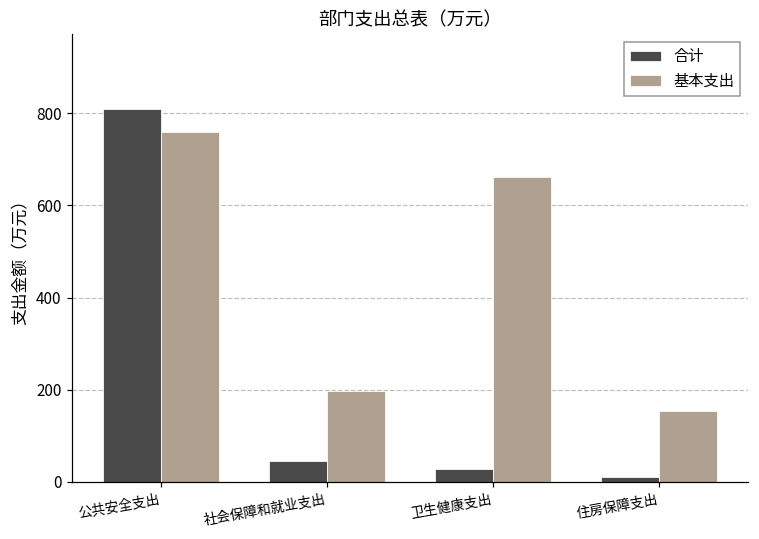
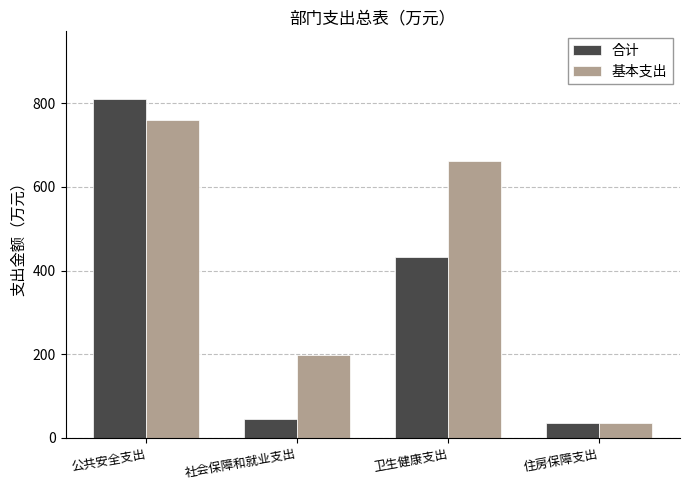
合计, 卫生健康支出: 30 -> 430
合计, 住房保障支出: 10 -> 30
基本支出, 住房保障支出: 150 -> 30
